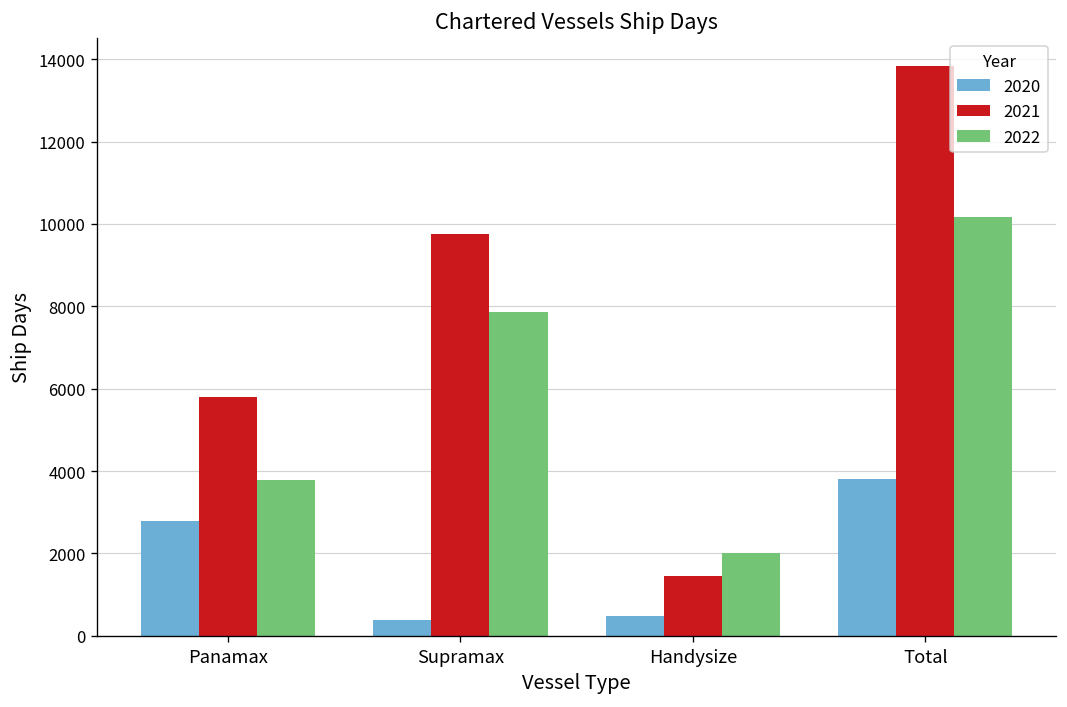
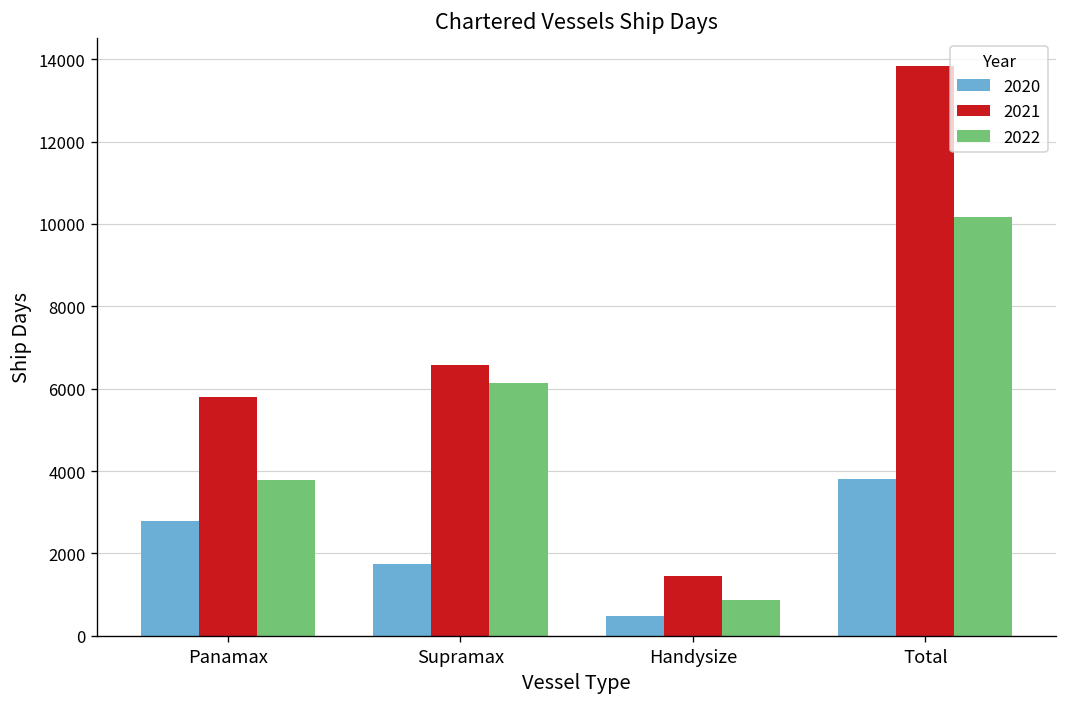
2020, Supramax: 400 -> 1700
2021, Supramax: 9700 -> 6600
2022, Supramax: 7900 -> 6100
2022, Handysize: 2000 -> 900
